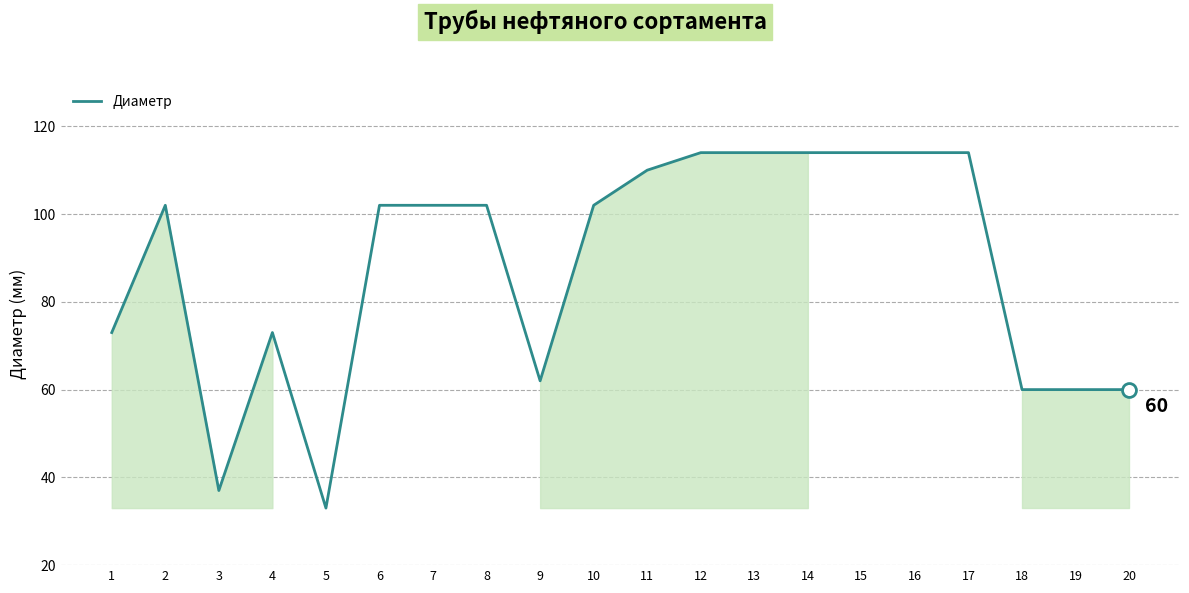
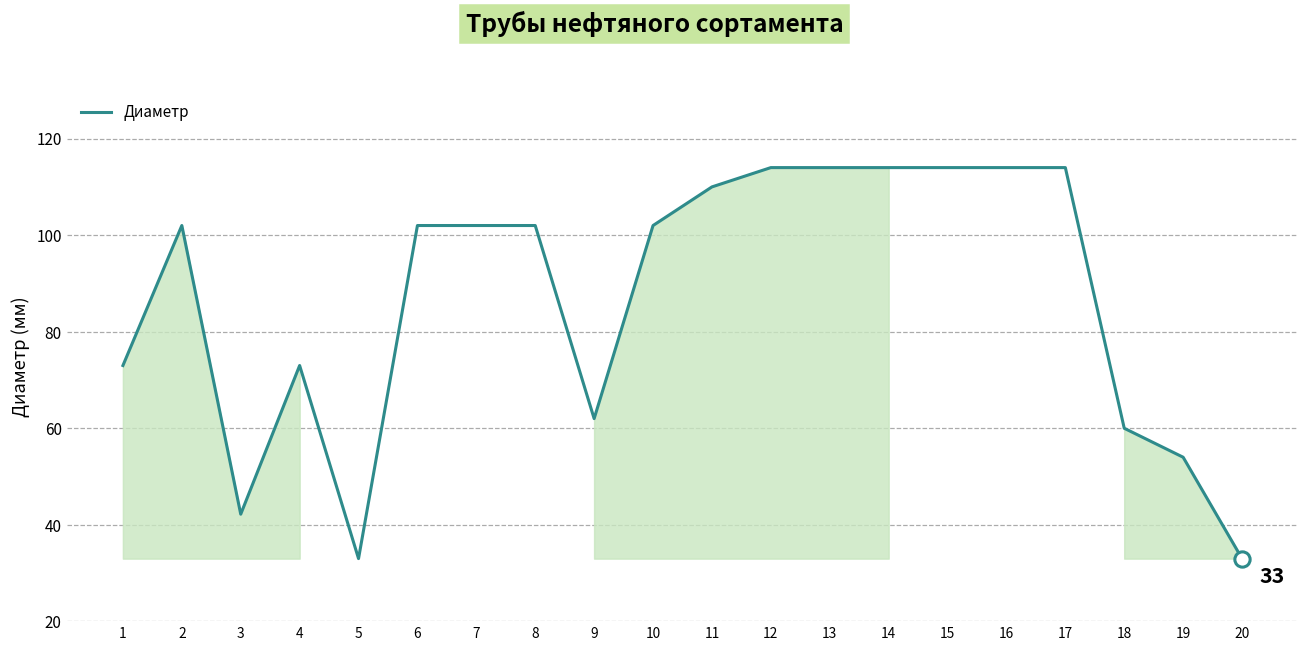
Диаметр, 3: 37 -> 42
Диаметр, 19: 60 -> 54
Диаметр, 20: 60 -> 33
